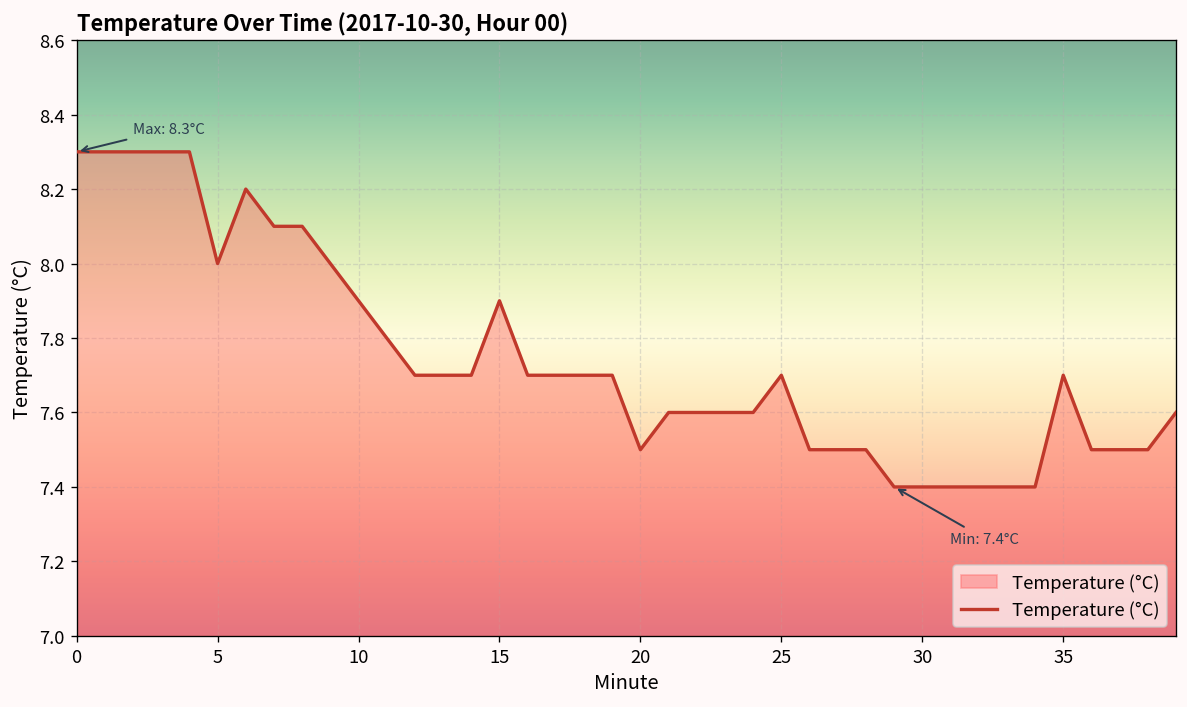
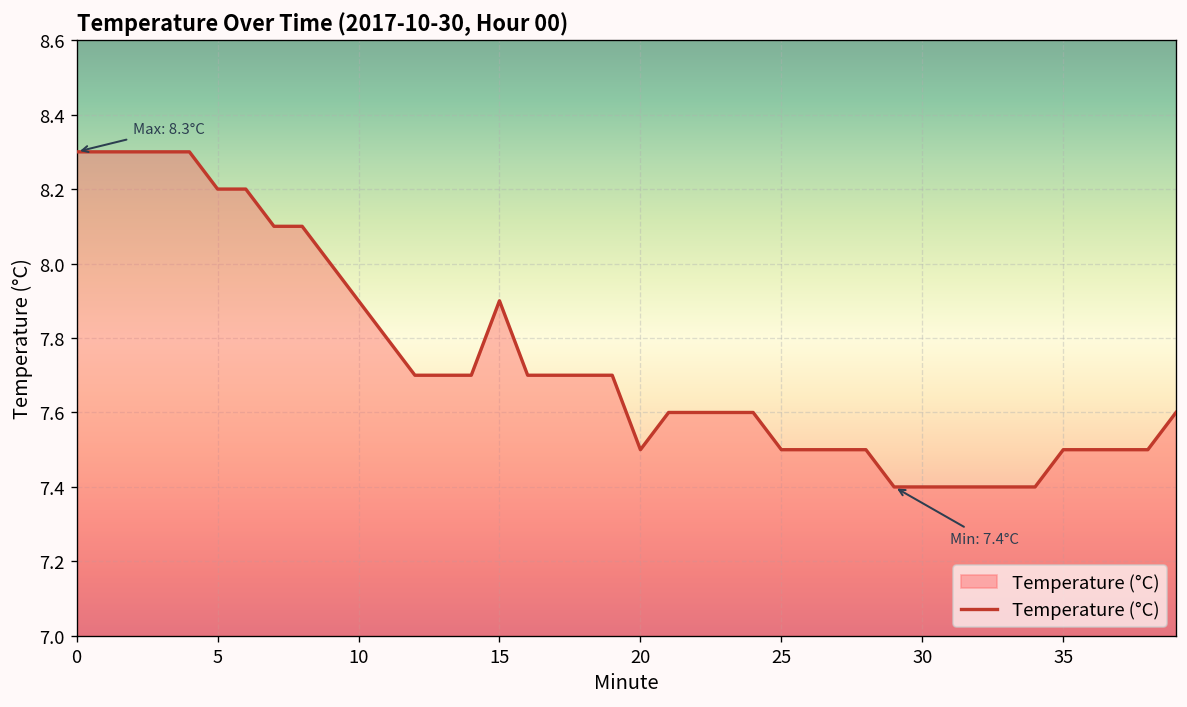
5: 8.0 -> 8.2
25: 7.7 -> 7.5
35: 7.7 -> 7.5
